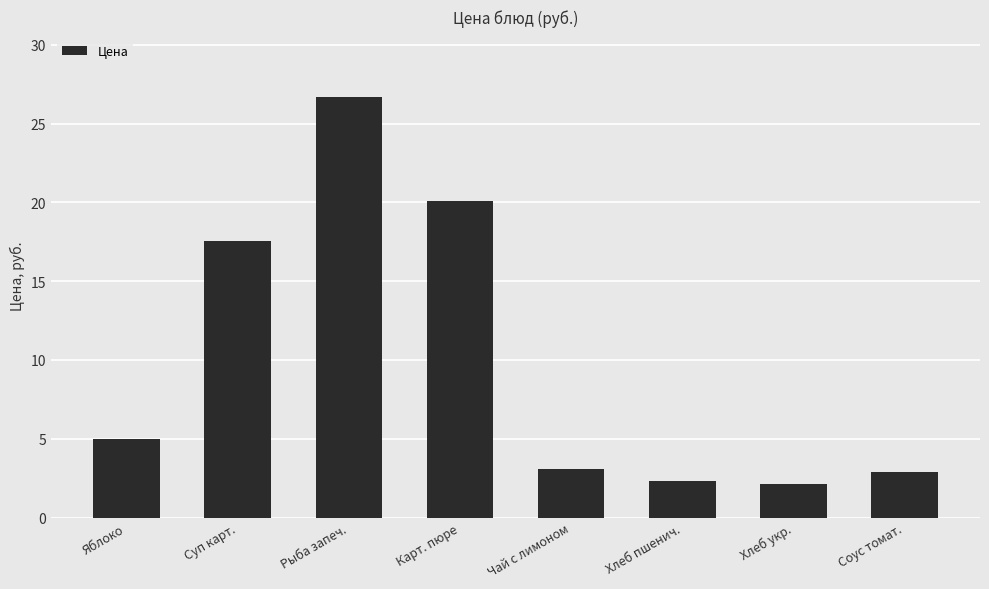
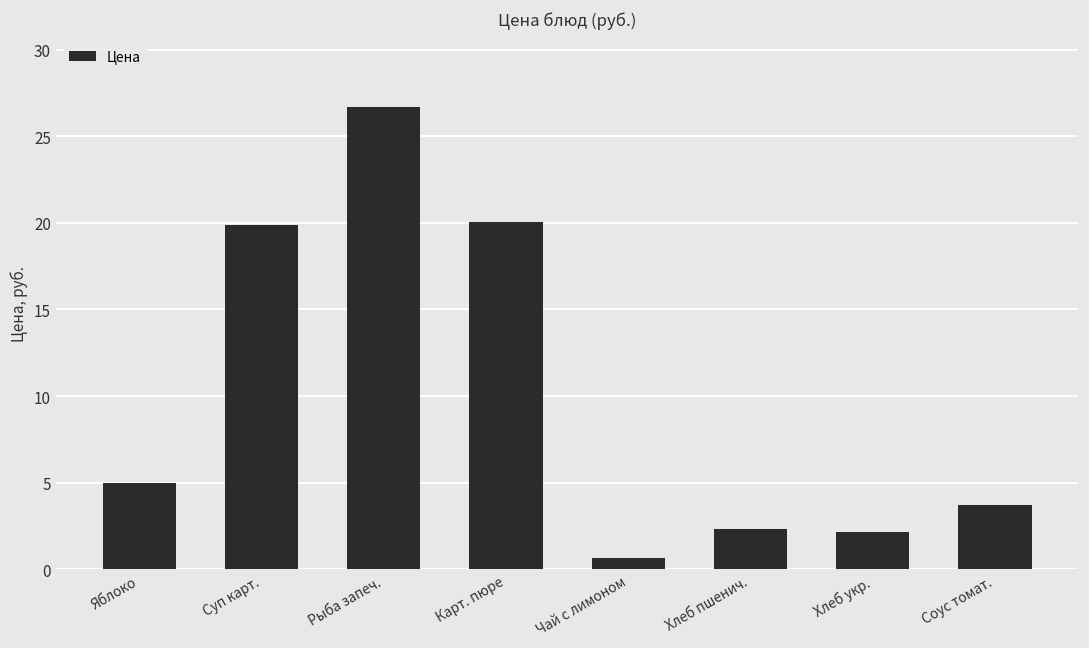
Суп карт.: 17.6 -> 19.9
Чай с лимоном: 3.1 -> 0.7
Соус томат.: 2.9 -> 3.7
